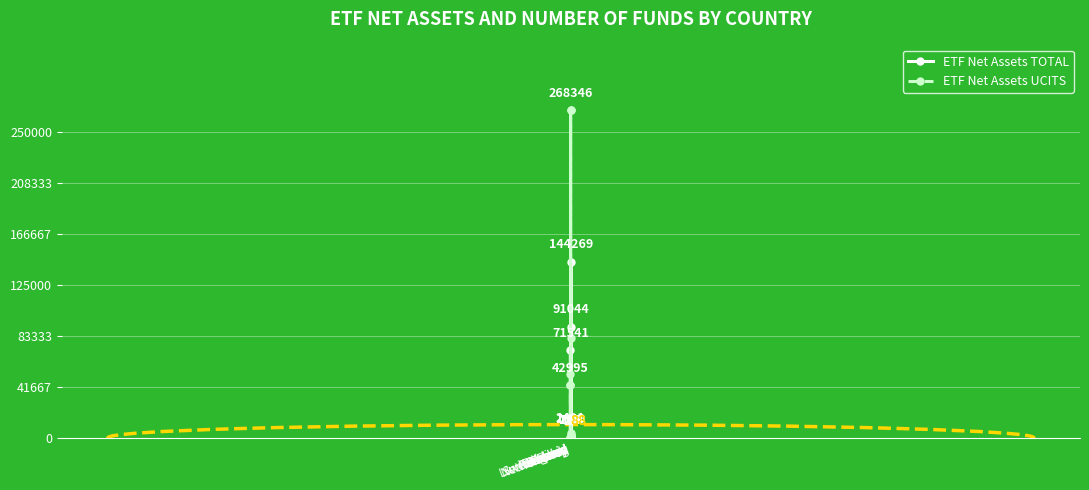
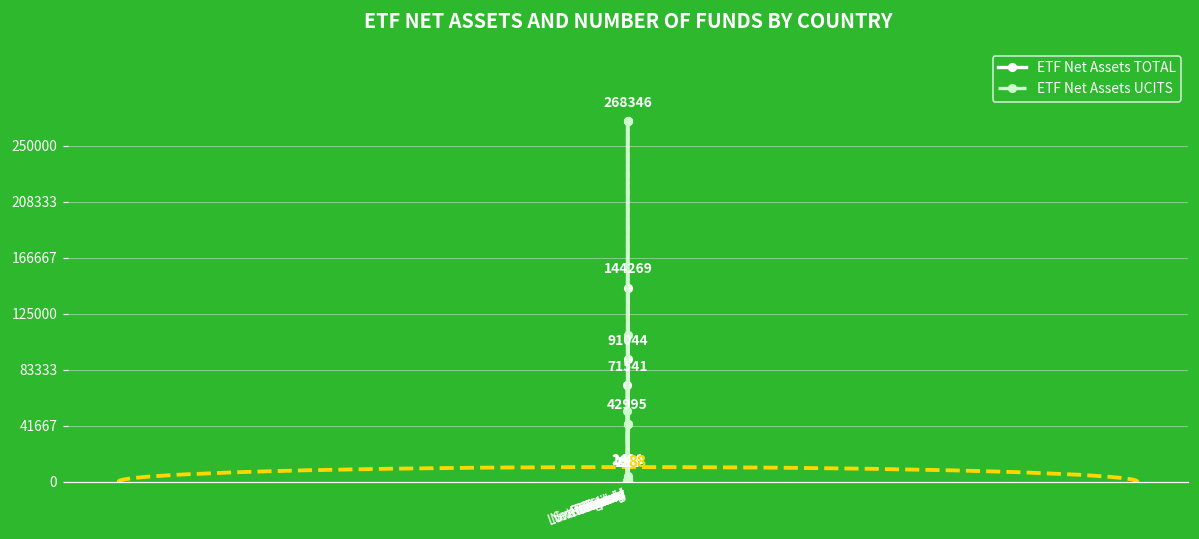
ETF Net Assets UCITS, Luxembourg: 82000 -> 109000
